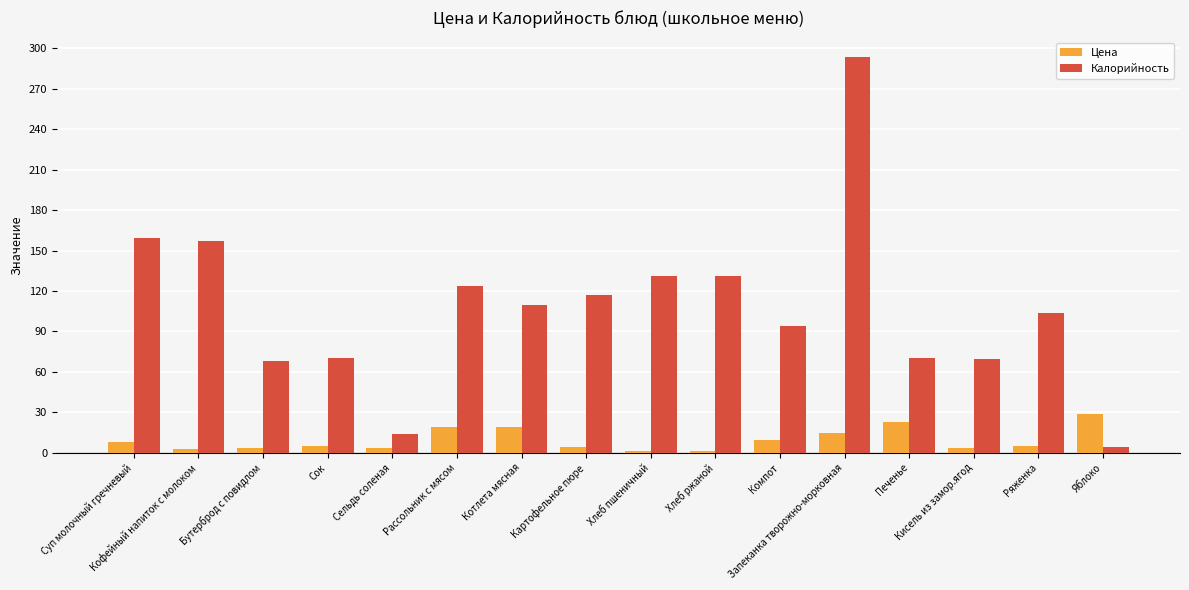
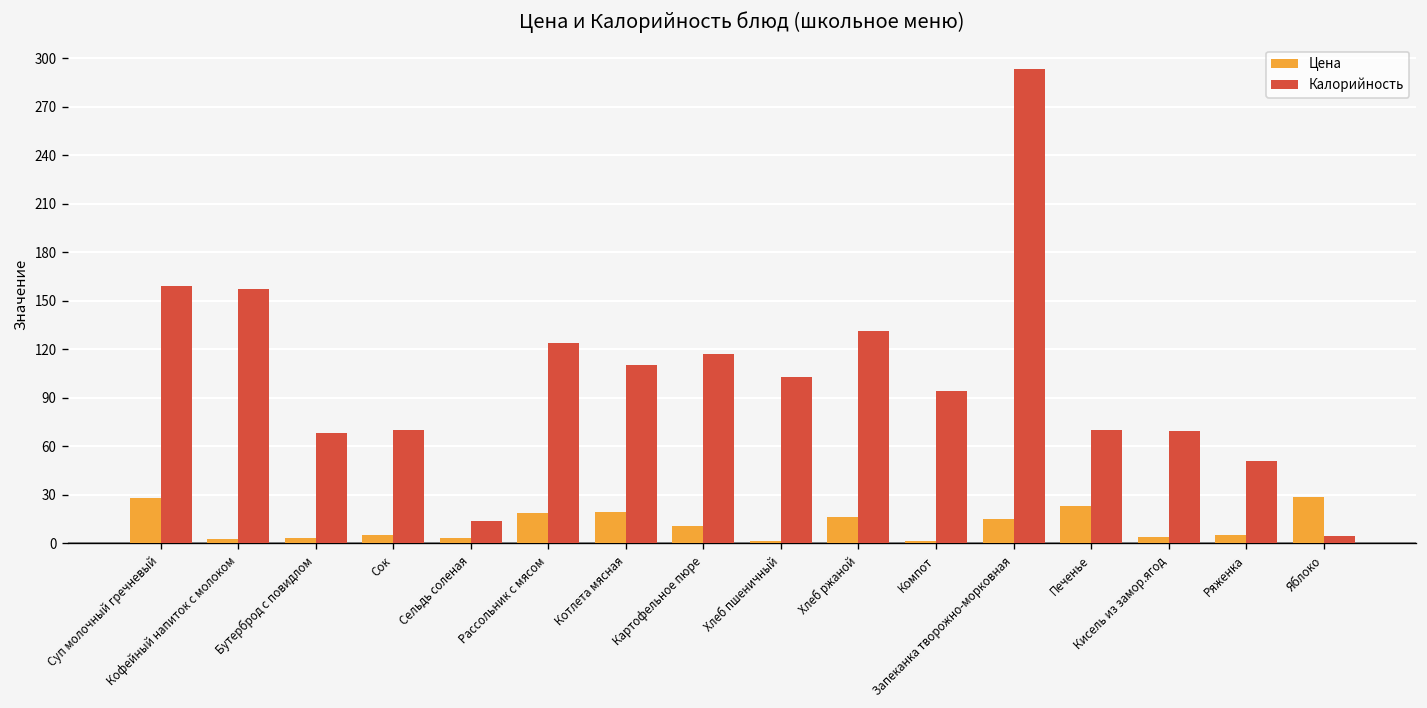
Цена, Суп молочный гречневый: 8 -> 28
Цена, Картофельное пюре: 4 -> 11
Калорийность, Хлеб пшеничный: 131 -> 103
Цена, Хлеб ржаной: 1 -> 16
Цена, Компот: 9 -> 2
Калорийность, Ряженка: 104 -> 51
